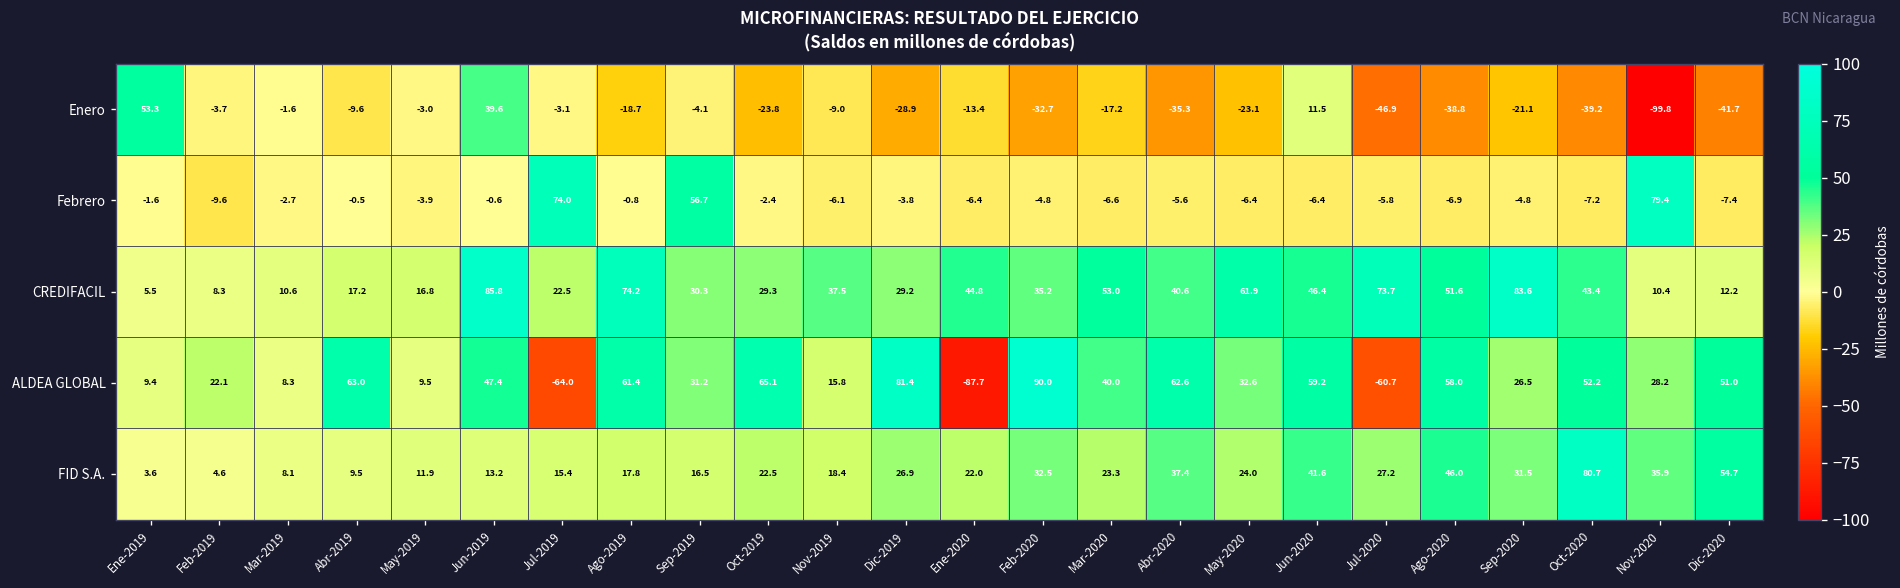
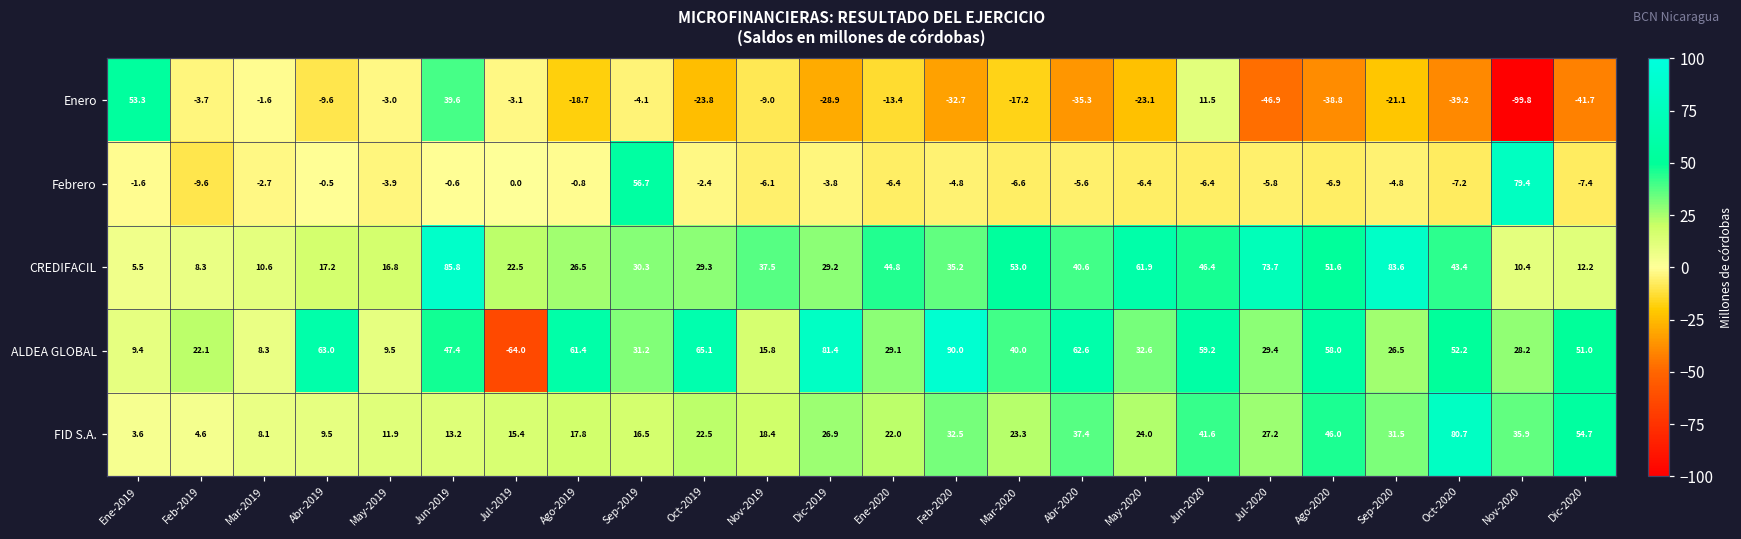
Febrero, Jul-2019: 74.0 -> 0.0
CREDIFACIL, Ago-2019: 74.2 -> 26.5
ALDEA GLOBAL, Ene-2020: -87.7 -> 29.1
ALDEA GLOBAL, Jul-2020: -60.7 -> 29.4
